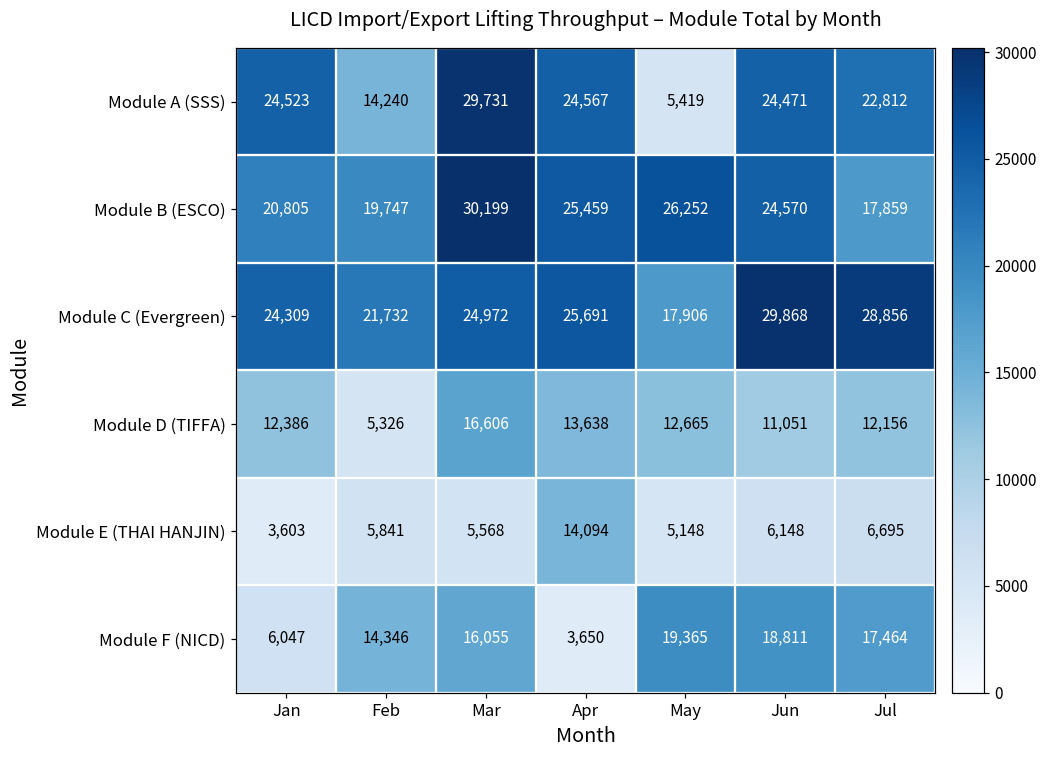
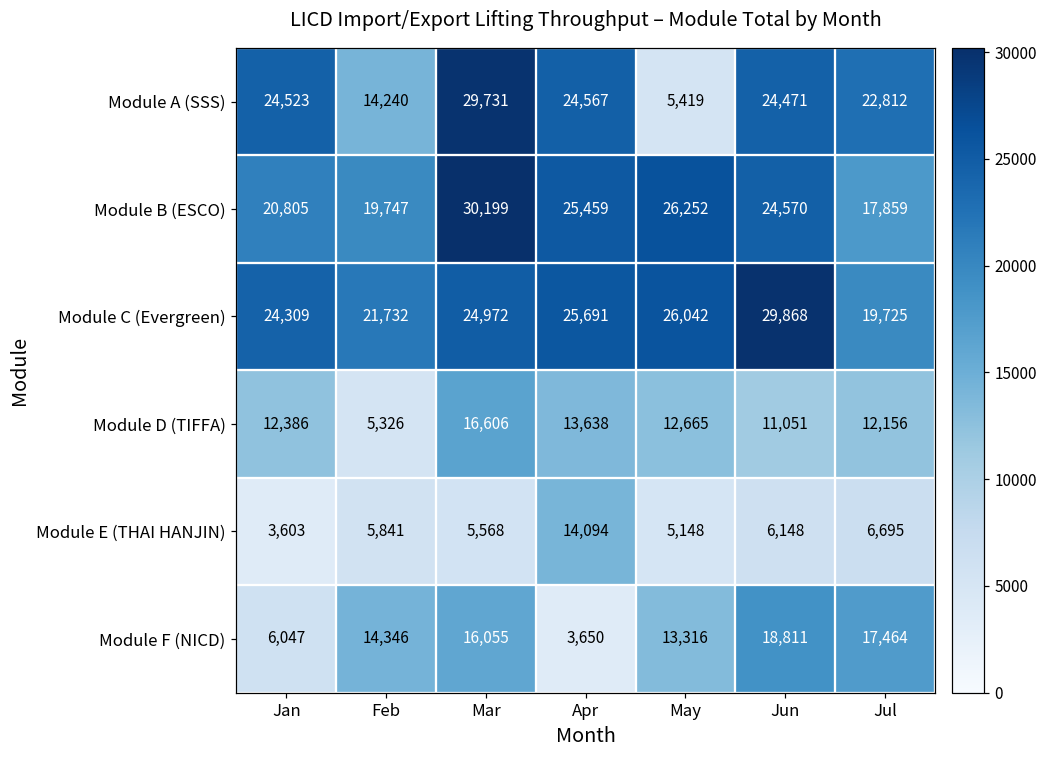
Module C (Evergreen), May: 17,906 -> 26,042
Module C (Evergreen), Jul: 28,856 -> 19,725
Module F (NICD), May: 19,365 -> 13,316
